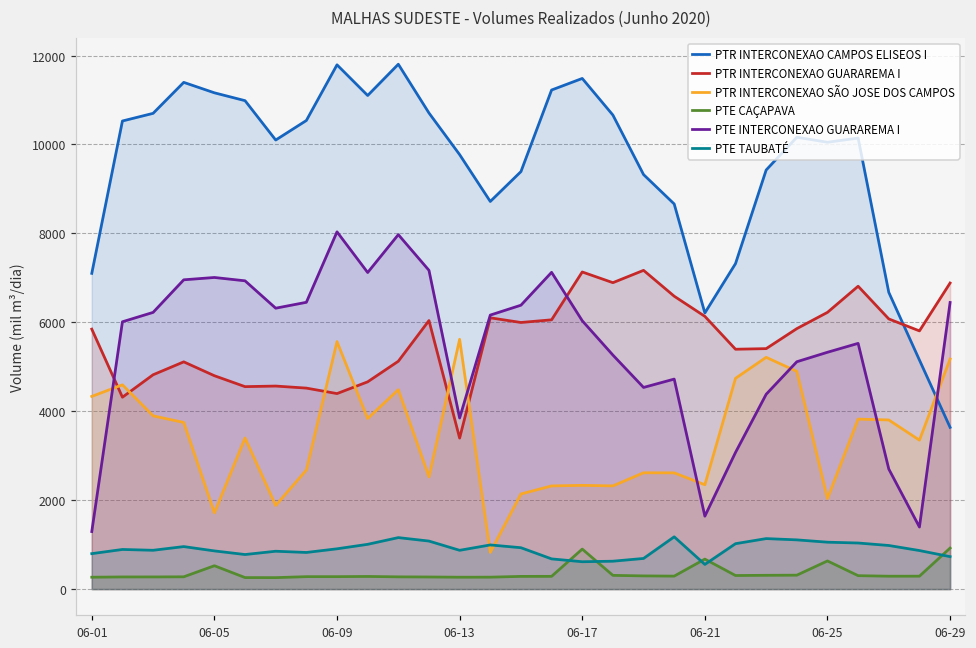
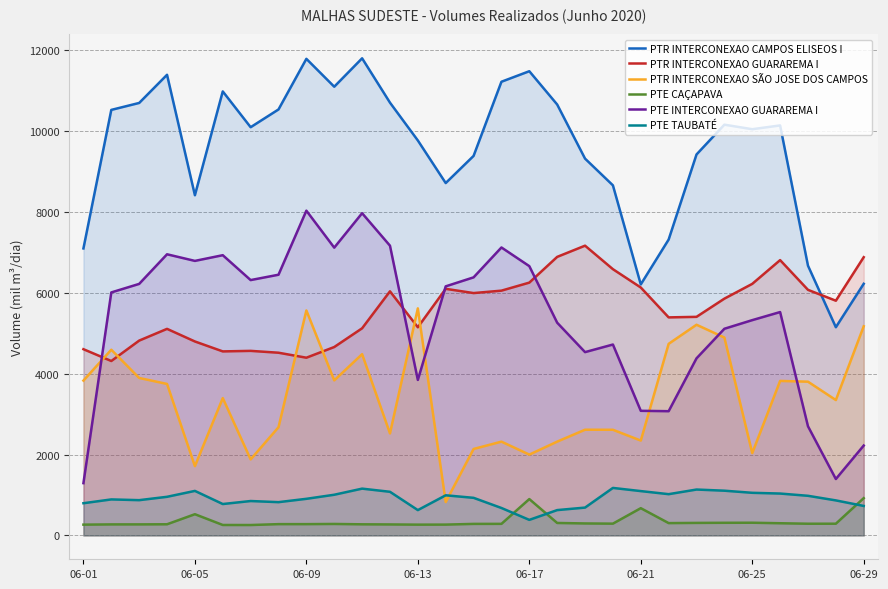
PTR INTERCONEXAO GUARAREMA I, 06-01: 5800 -> 4600
PTR INTERCONEXAO SÃO JOSE DOS CAMPOS, 06-01: 4300 -> 3800
PTR INTERCONEXAO CAMPOS ELISEOS I, 06-05: 11200 -> 8400
PTE INTERCONEXAO GUARAREMA I, 06-05: 7000 -> 6800
PTE TAUBATÉ, 06-05: 900 -> 1100
PTR INTERCONEXAO GUARAREMA I, 06-13: 3400 -> 5200
PTE TAUBATÉ, 06-13: 900 -> 600
PTR INTERCONEXAO GUARAREMA I, 06-17: 7100 -> 6300
PTR INTERCONEXAO SÃO JOSE DOS CAMPOS, 06-17: 2300 -> 2000
PTE INTERCONEXAO GUARAREMA I, 06-17: 6000 -> 6700
PTE TAUBATÉ, 06-17: 600 -> 400
PTE INTERCONEXAO GUARAREMA I, 06-21: 1600 -> 3100
PTE TAUBATÉ, 06-21: 600 -> 1100
PTE CAÇAPAVA, 06-25: 600 -> 300
PTR INTERCONEXAO CAMPOS ELISEOS I, 06-29: 3600 -> 6200
PTE INTERCONEXAO GUARAREMA I, 06-29: 6400 -> 2200
